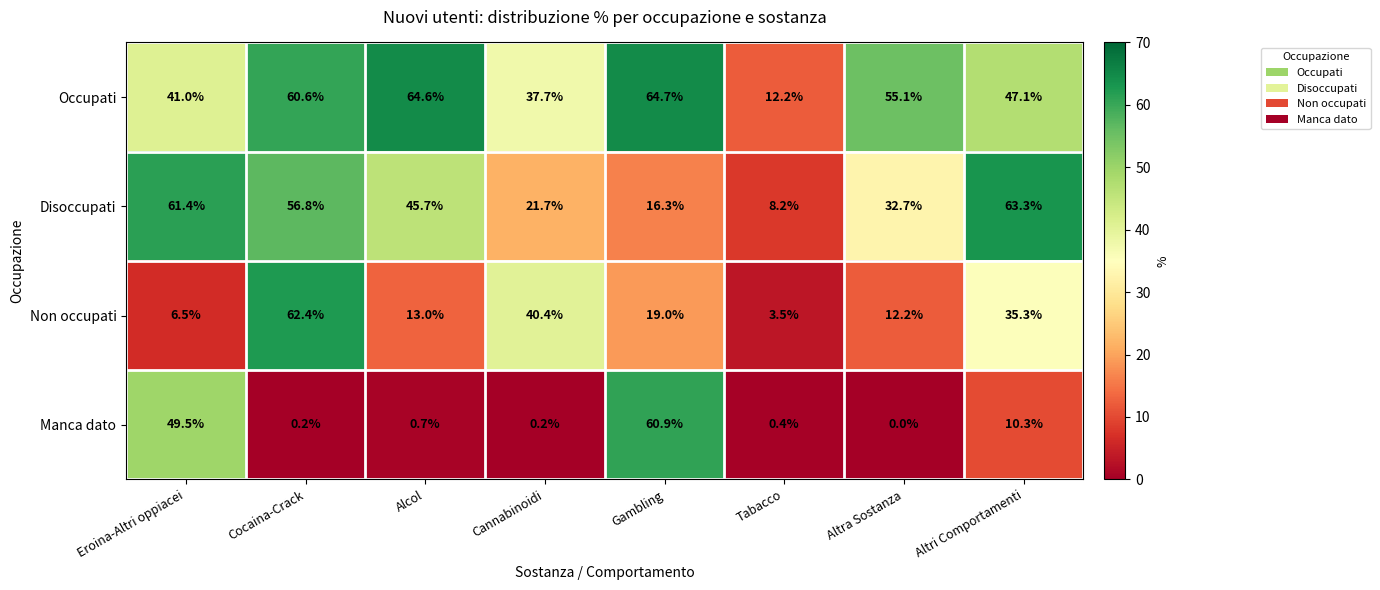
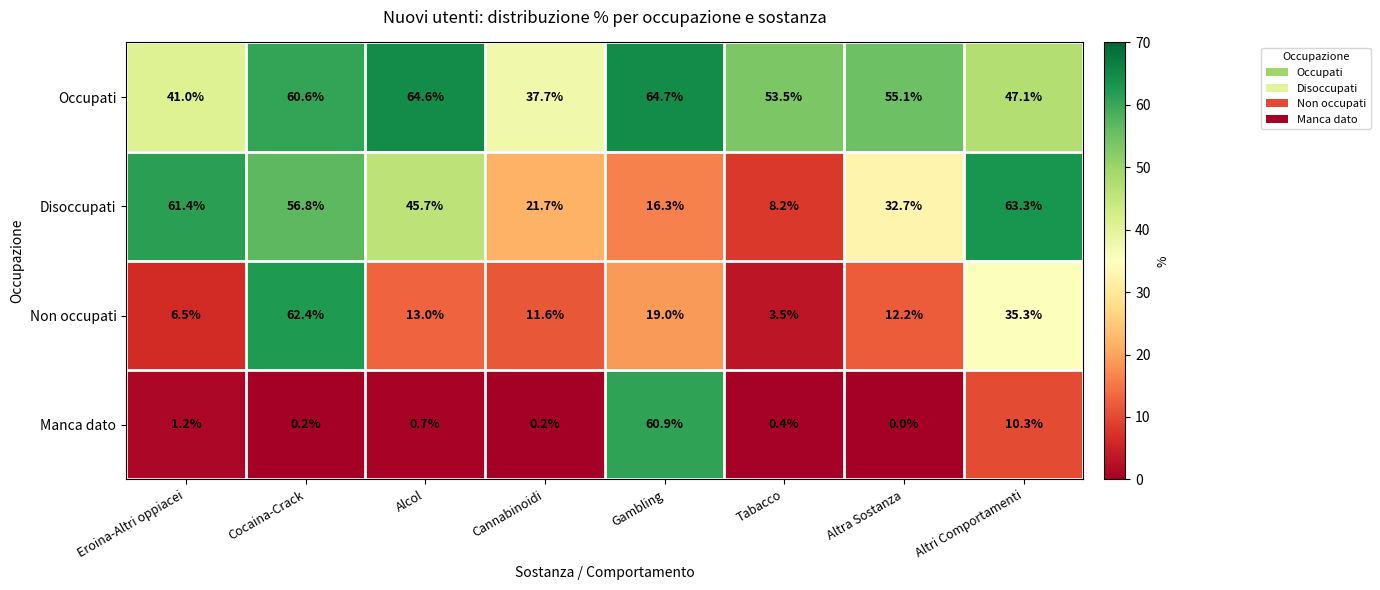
Occupati, Tabacco: 12.2% -> 53.5%
Non occupati, Cannabinoidi: 40.4% -> 11.6%
Manca dato, Eroina-Altri oppiacei: 49.5% -> 1.2%
